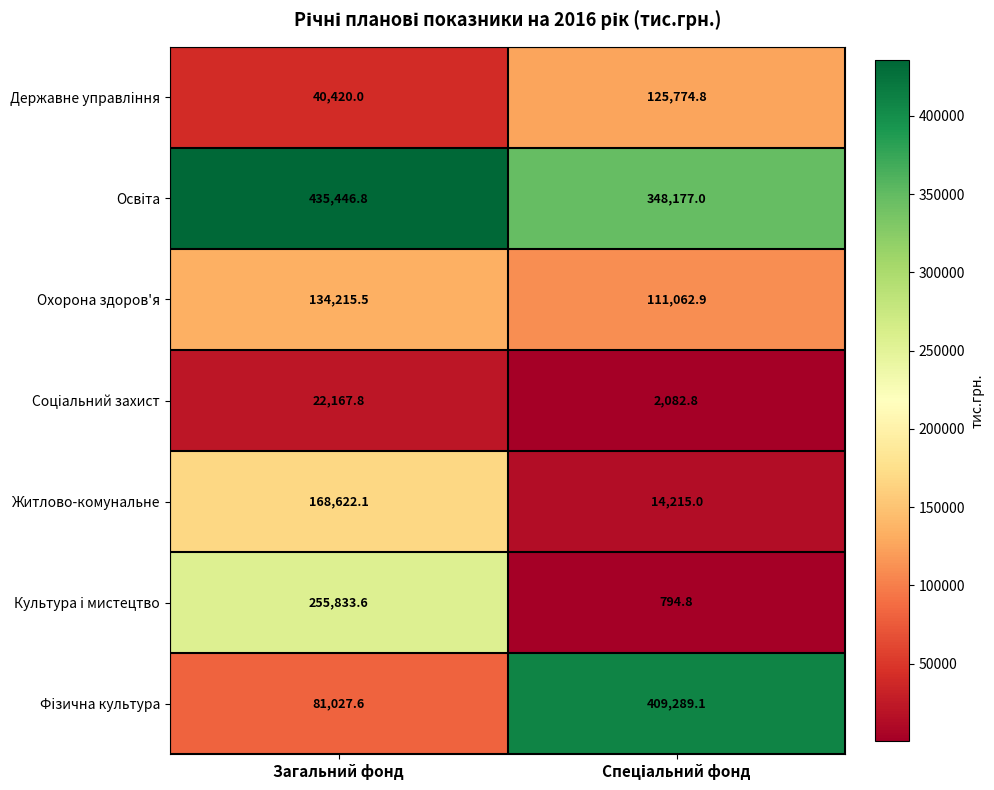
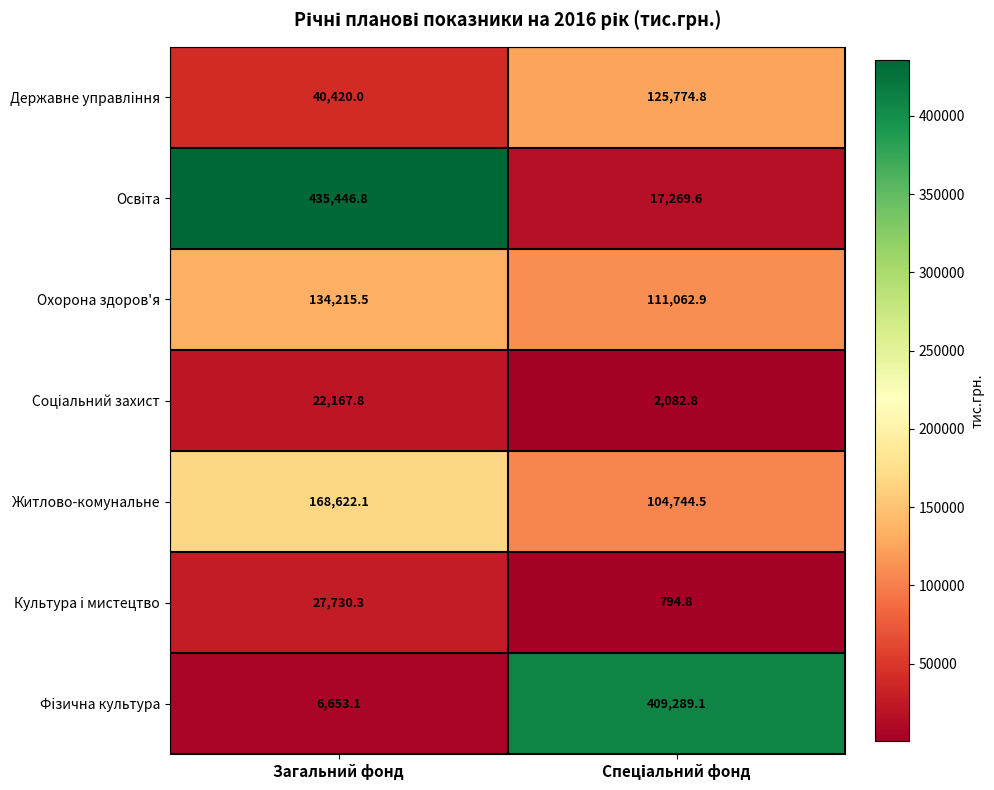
Освіта, Спеціальний фонд: 348,177.0 -> 17,269.6
Житлово-комунальне, Спеціальний фонд: 14,215.0 -> 104,744.5
Культура і мистецтво, Загальний фонд: 255,833.6 -> 27,730.3
Фізична культура, Загальний фонд: 81,027.6 -> 6,653.1
